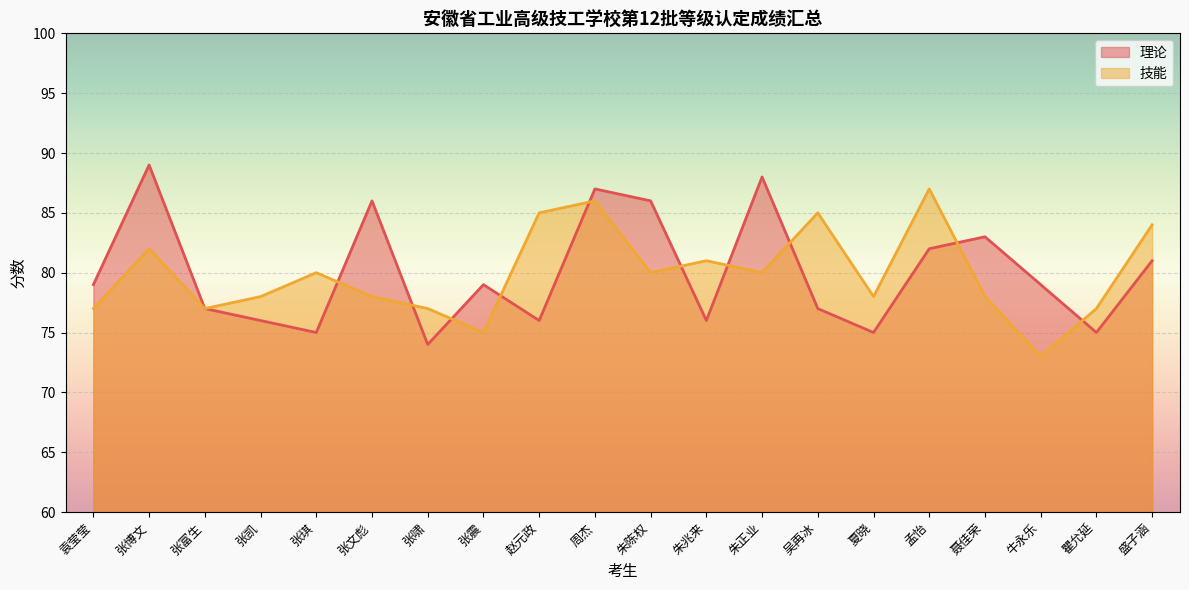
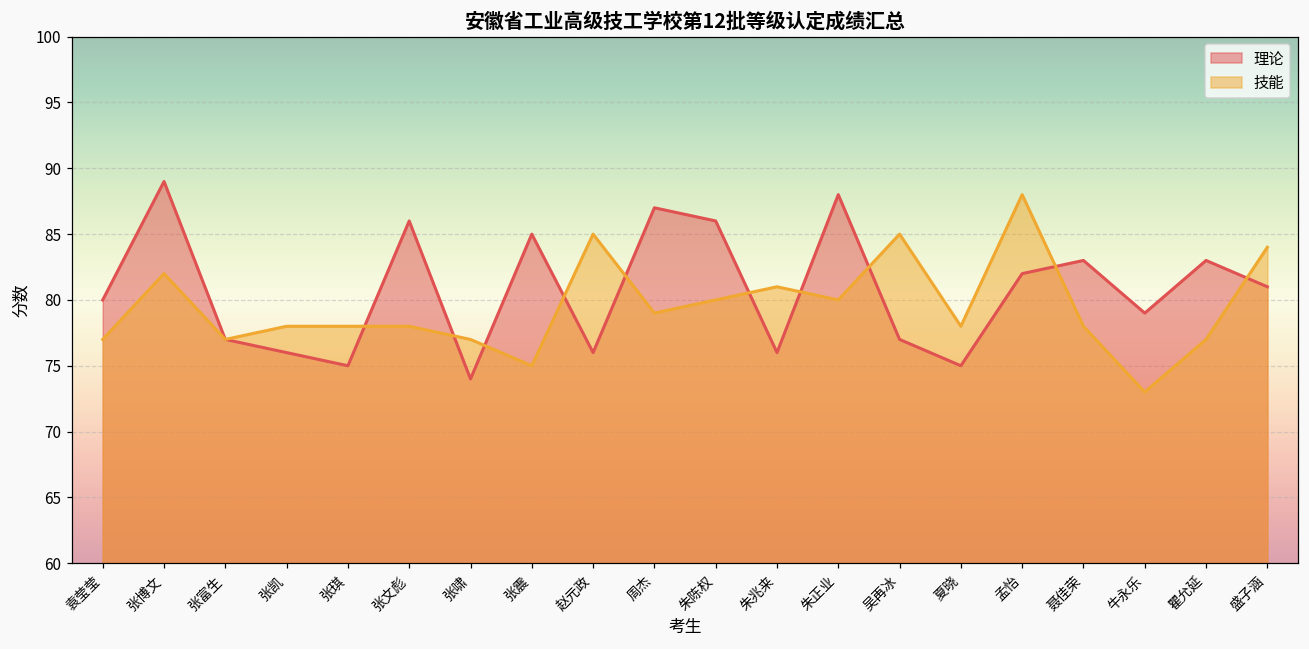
理论, 袁莹莹: 79 -> 80
技能, 张琪: 80 -> 78
理论, 张震: 79 -> 85
技能, 周杰: 86 -> 79
技能, 孟怡: 87 -> 88
理论, 瞿允延: 75 -> 83
